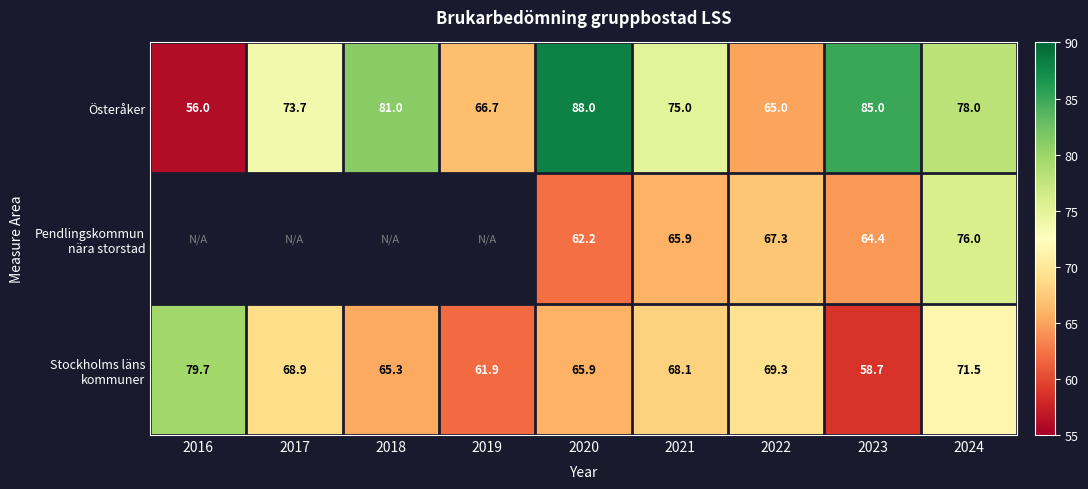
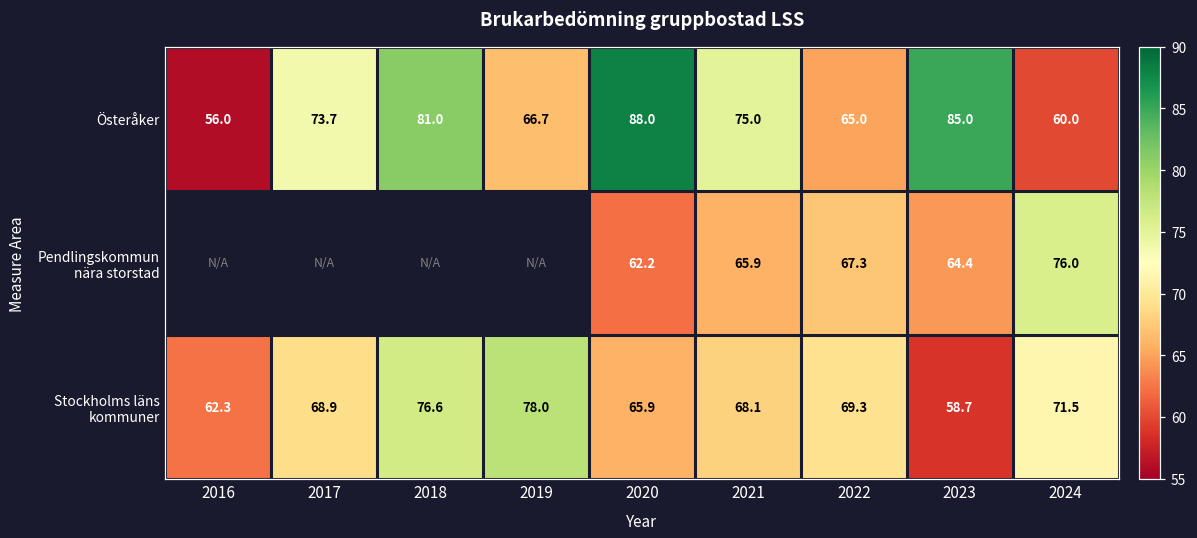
Österåker, 2024: 78.0 -> 60.0
Stockholms läns kommuner, 2016: 79.7 -> 62.3
Stockholms läns kommuner, 2018: 65.3 -> 76.6
Stockholms läns kommuner, 2019: 61.9 -> 78.0
